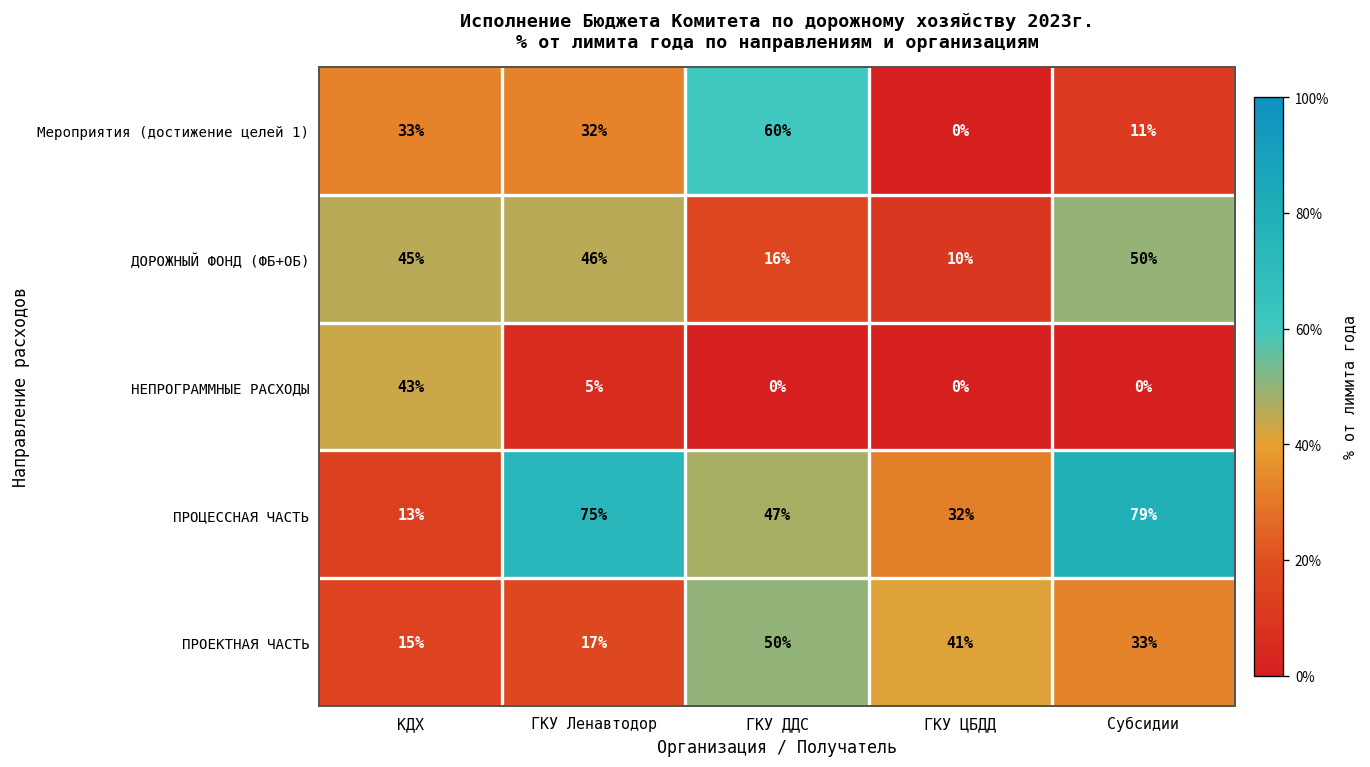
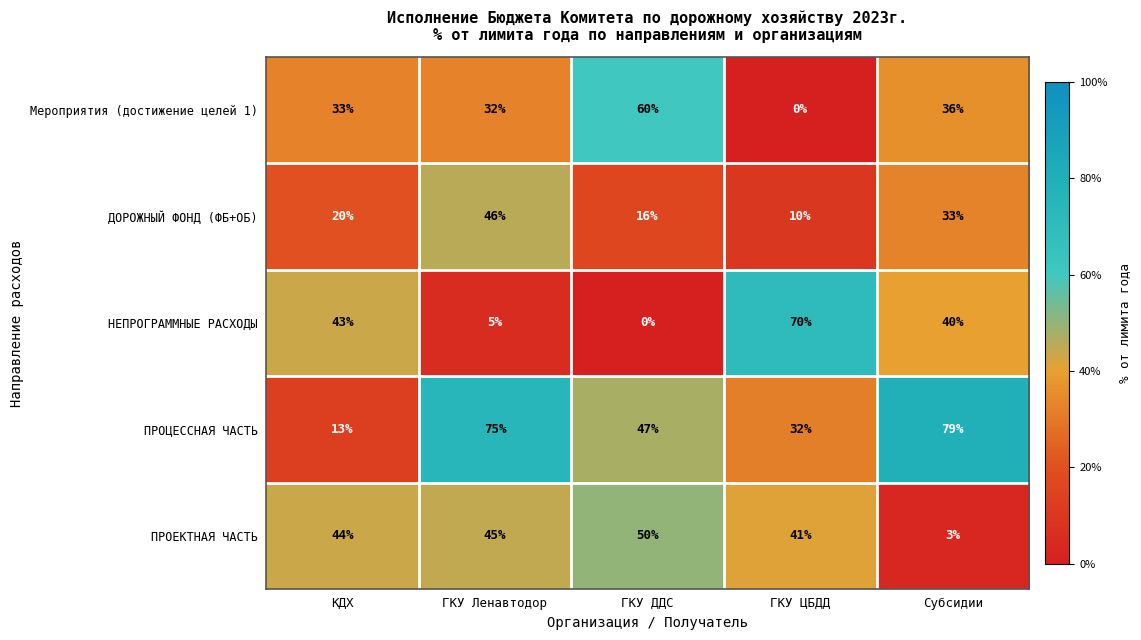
Мероприятия (достижение целей 1), Субсидии: 11% -> 36%
ДОРОЖНЫЙ ФОНД (ФБ+ОБ), КДХ: 45% -> 20%
ДОРОЖНЫЙ ФОНД (ФБ+ОБ), Субсидии: 50% -> 33%
НЕПРОГРАММНЫЕ РАСХОДЫ, ГКУ ЦБДД: 0% -> 70%
НЕПРОГРАММНЫЕ РАСХОДЫ, Субсидии: 0% -> 40%
ПРОЕКТНАЯ ЧАСТЬ, КДХ: 15% -> 44%
ПРОЕКТНАЯ ЧАСТЬ, ГКУ Ленавтодор: 17% -> 45%
ПРОЕКТНАЯ ЧАСТЬ, Субсидии: 33% -> 3%
